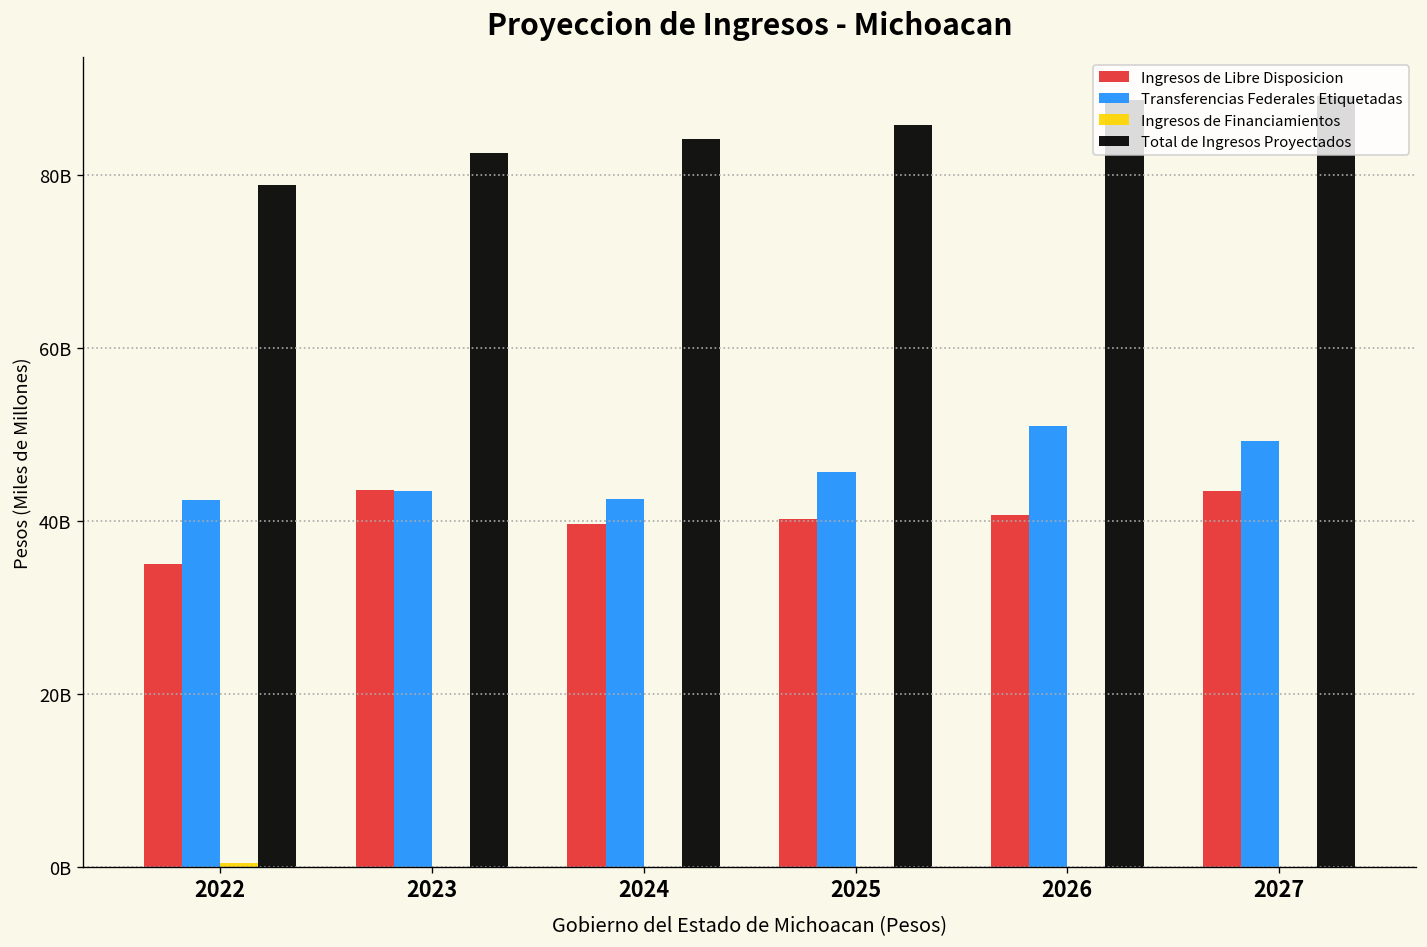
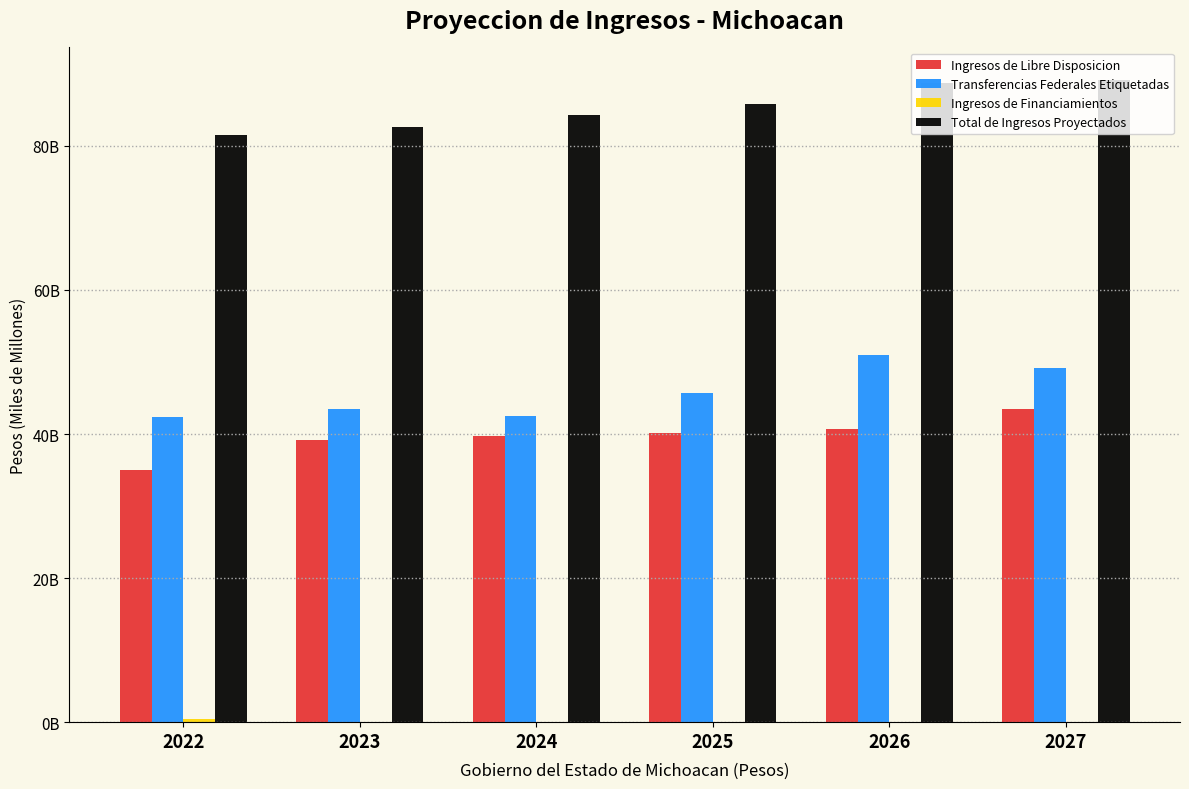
Total de Ingresos Proyectados, 2022: 79000000000 -> 82000000000
Ingresos de Libre Disposicion, 2023: 44000000000 -> 39000000000
